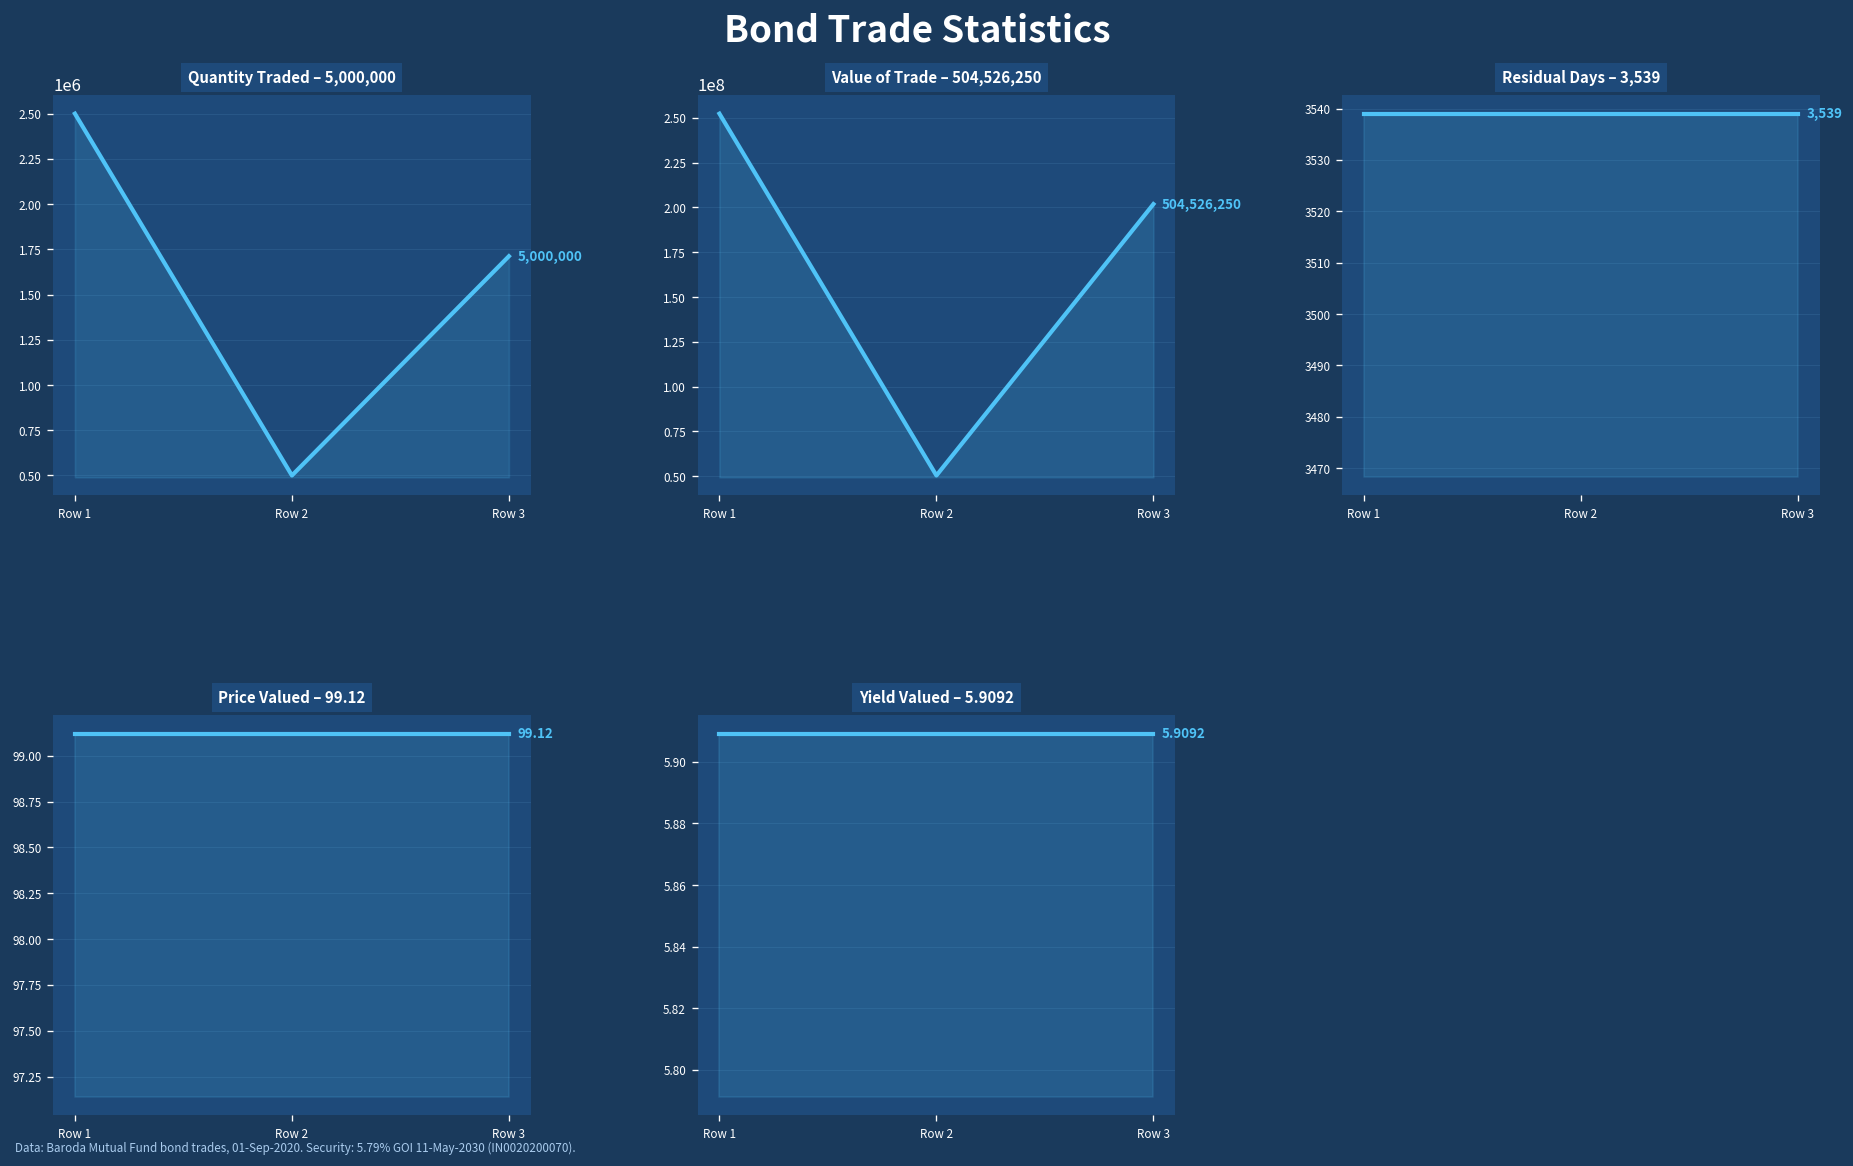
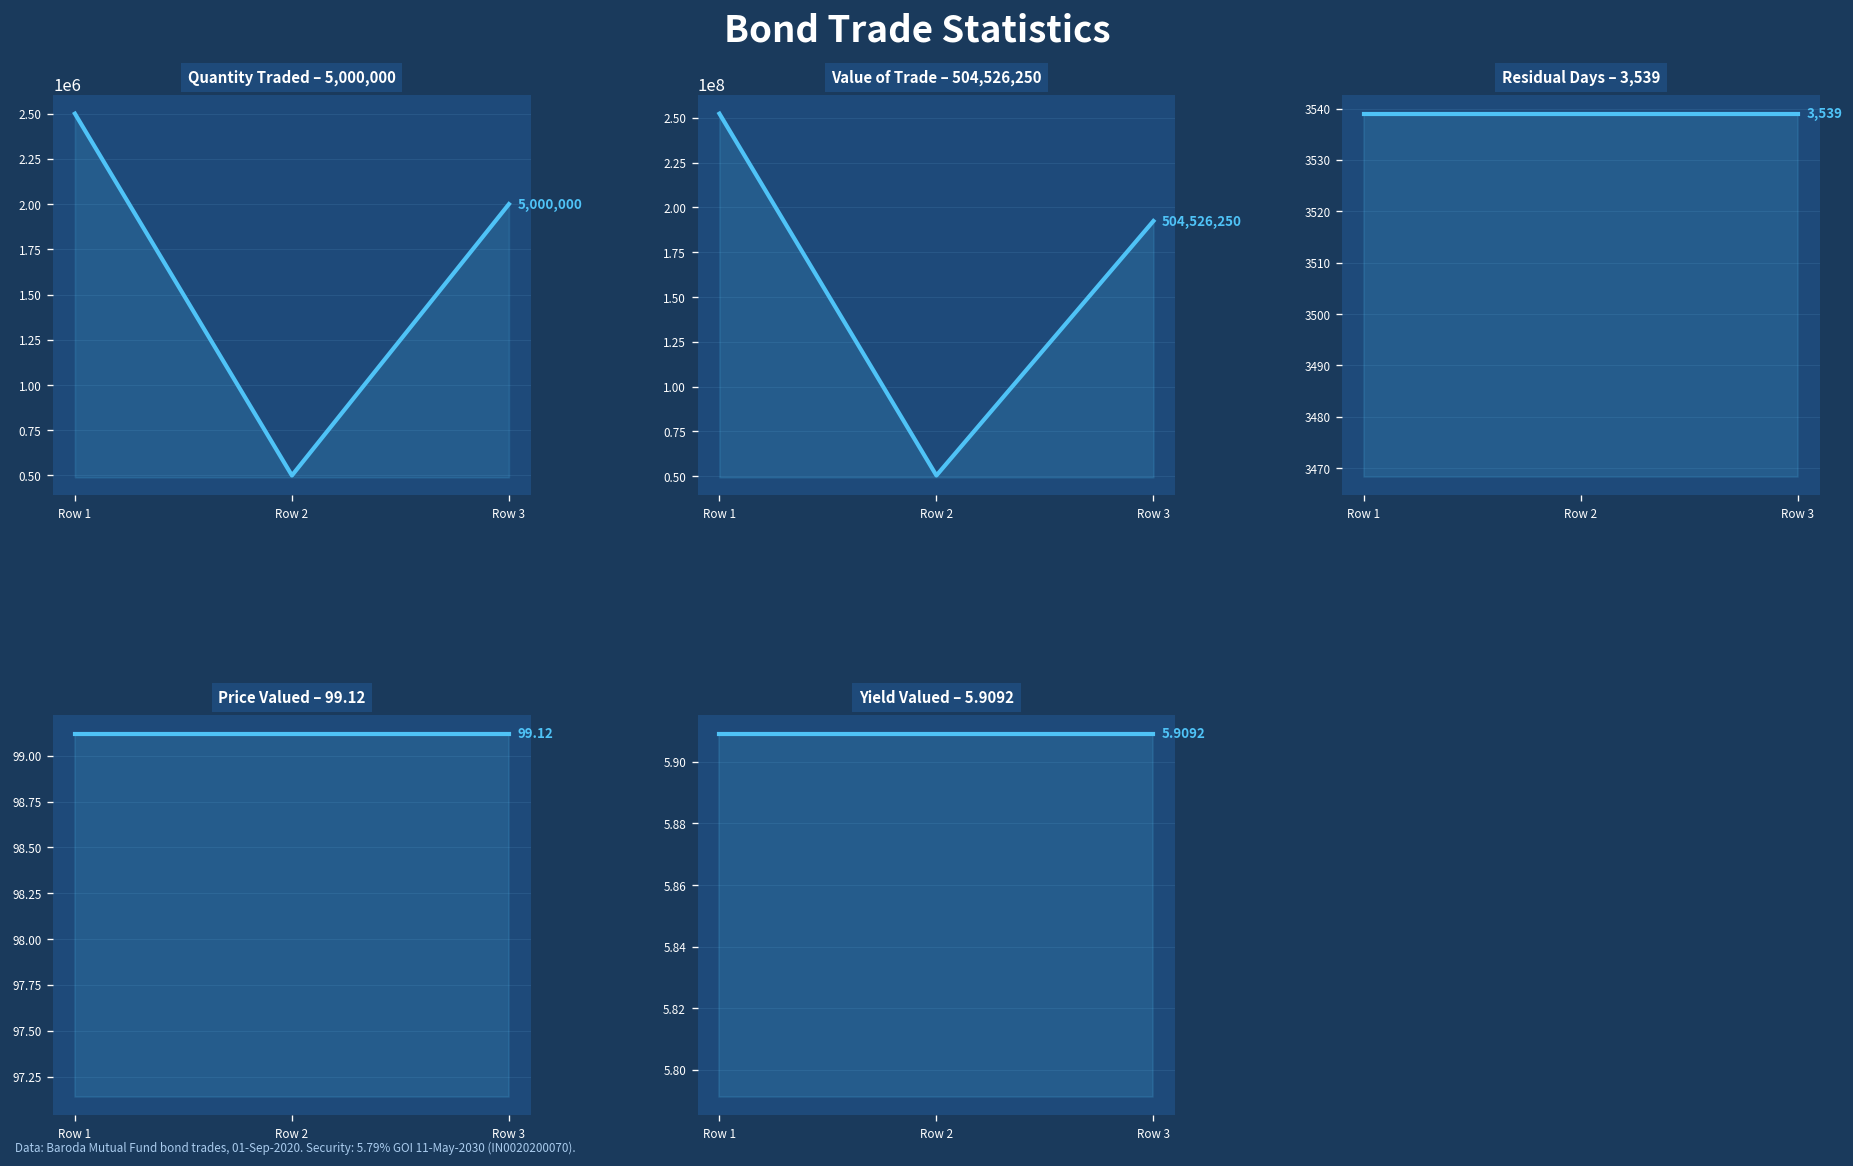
Quantity Traded – 5,000,000, Row 3: 1710000 -> 2000000
Value of Trade – 504,526,250, Row 3: 202000000 -> 192000000
